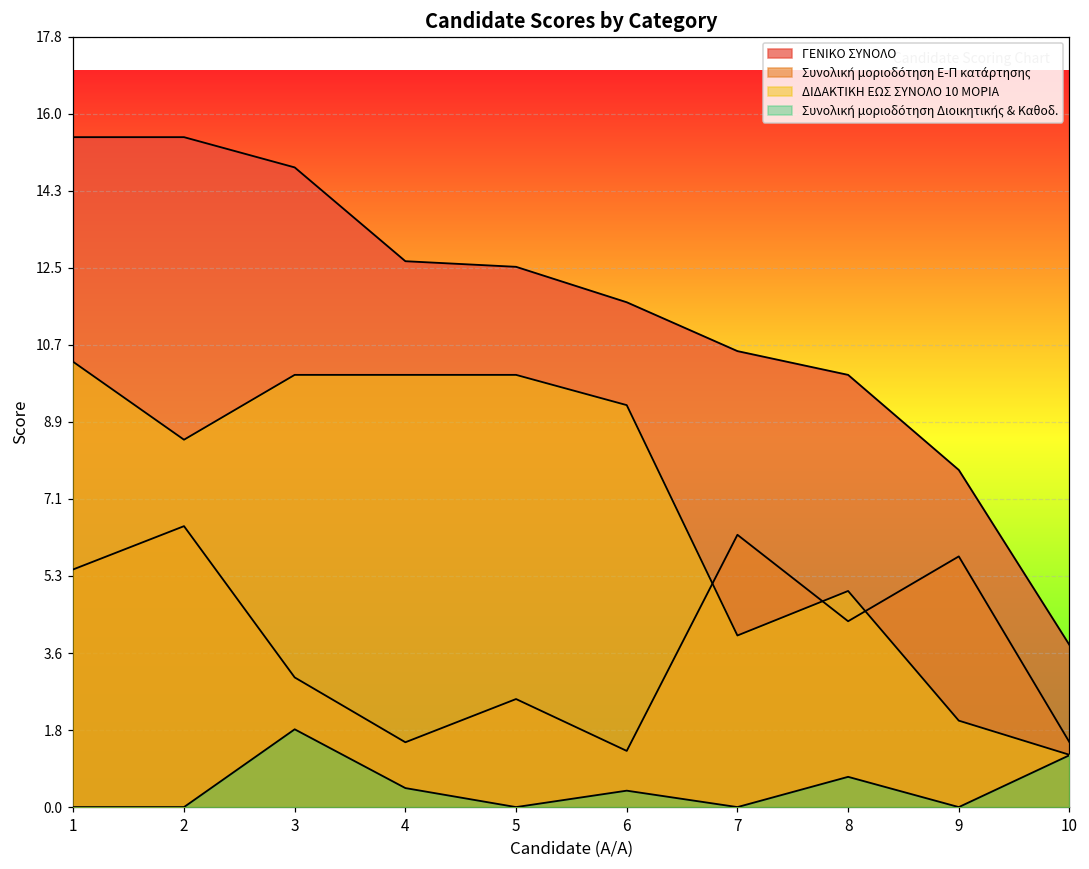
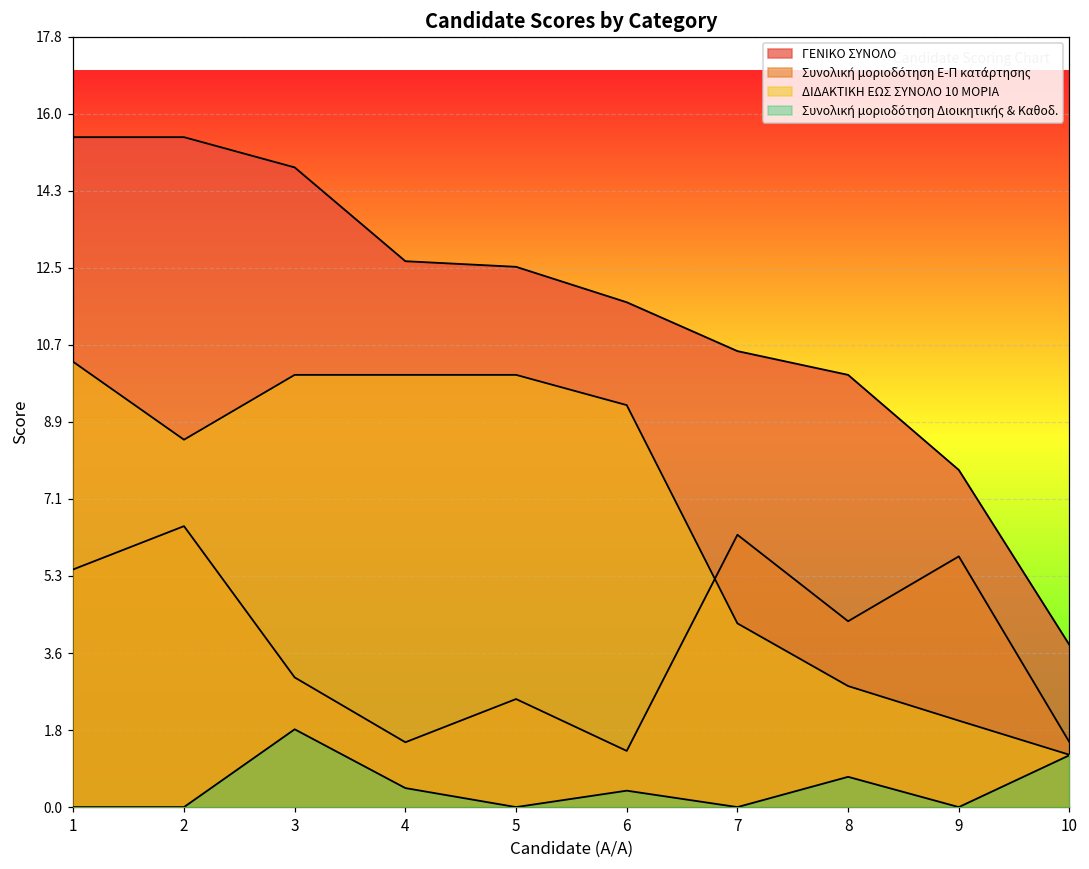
ΔΙΔΑΚΤΙΚΗ ΕΩΣ ΣΥΝΟΛΟ 10 ΜΟΡΙΑ, 7: 4.0 -> 4.3
ΔΙΔΑΚΤΙΚΗ ΕΩΣ ΣΥΝΟΛΟ 10 ΜΟΡΙΑ, 8: 5.0 -> 2.8
